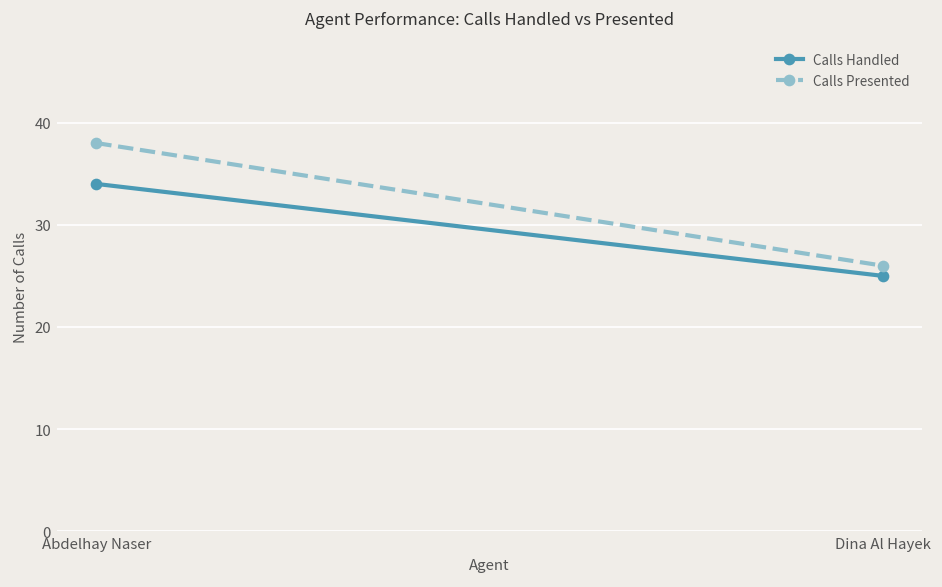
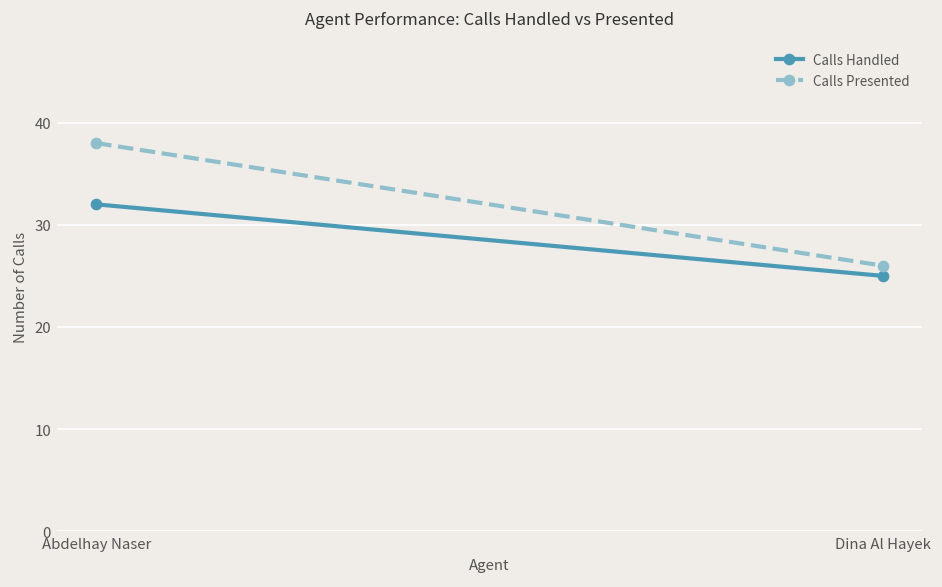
Calls Handled, Abdelhay Naser: 34 -> 32
